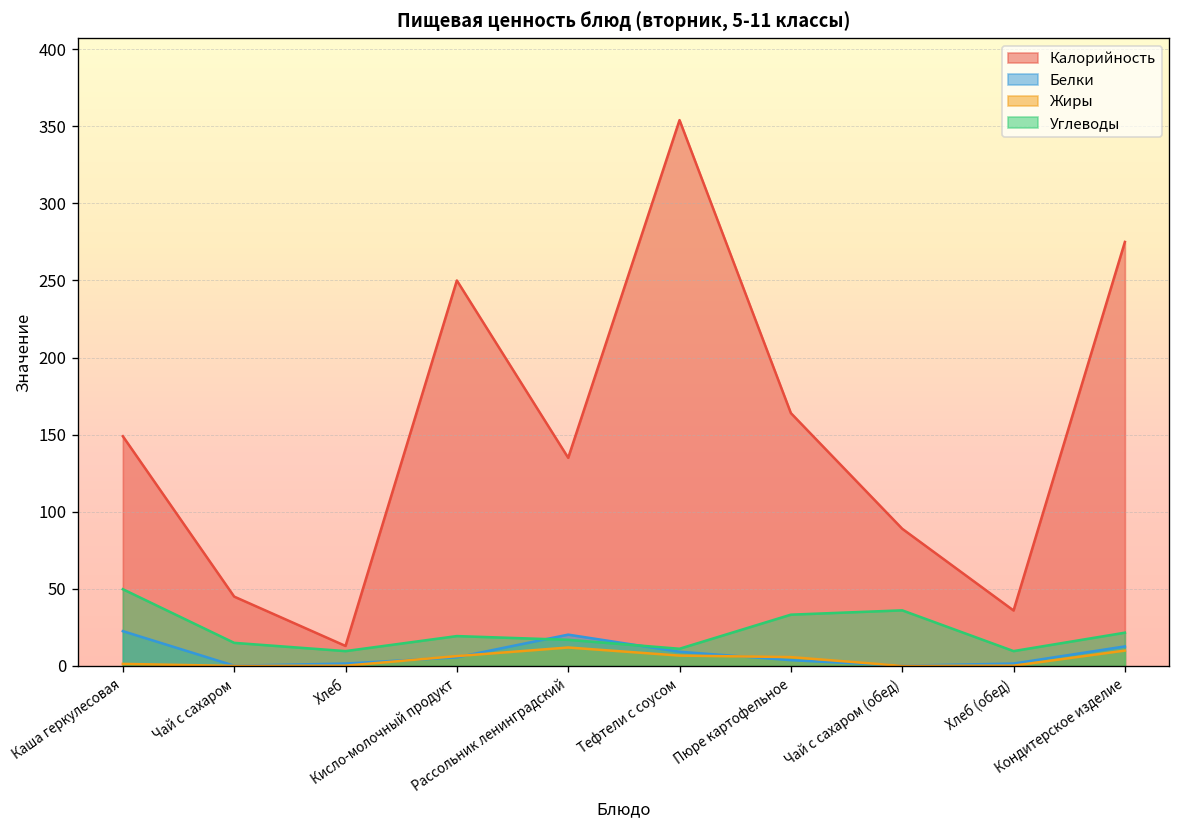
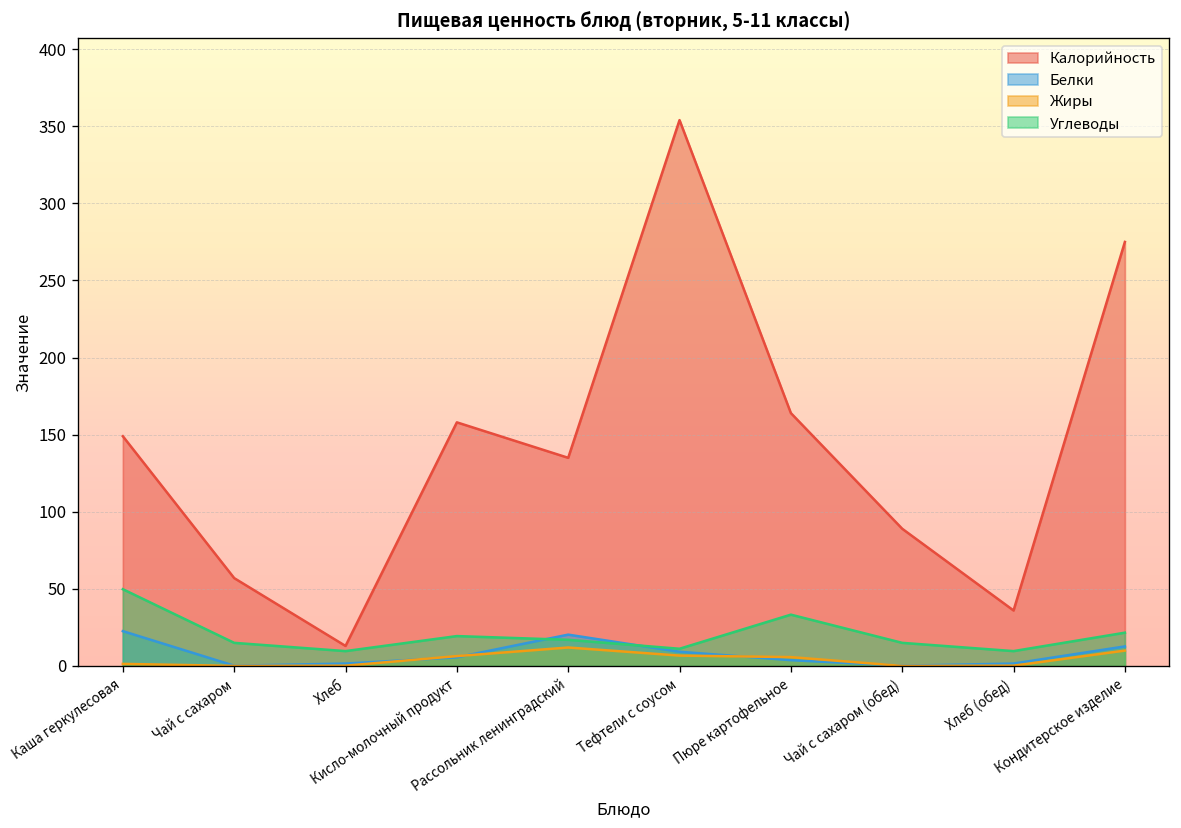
Калорийность, Чай с сахаром: 45 -> 57
Калорийность, Кисло-молочный продукт: 250 -> 158
Углеводы, Чай с сахаром (обед): 36 -> 15
